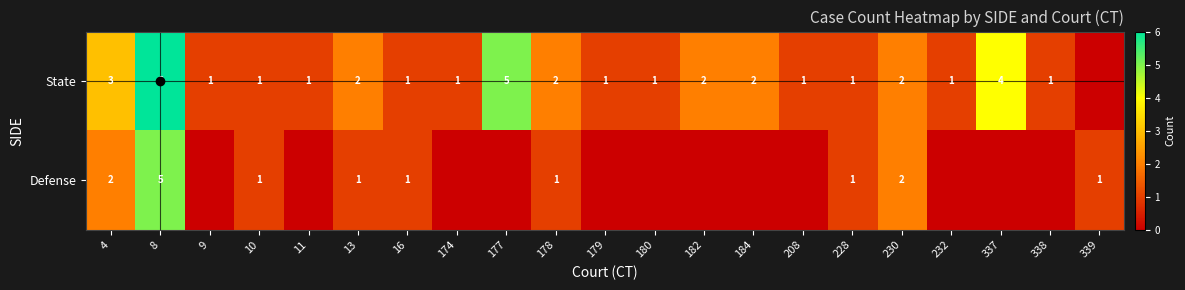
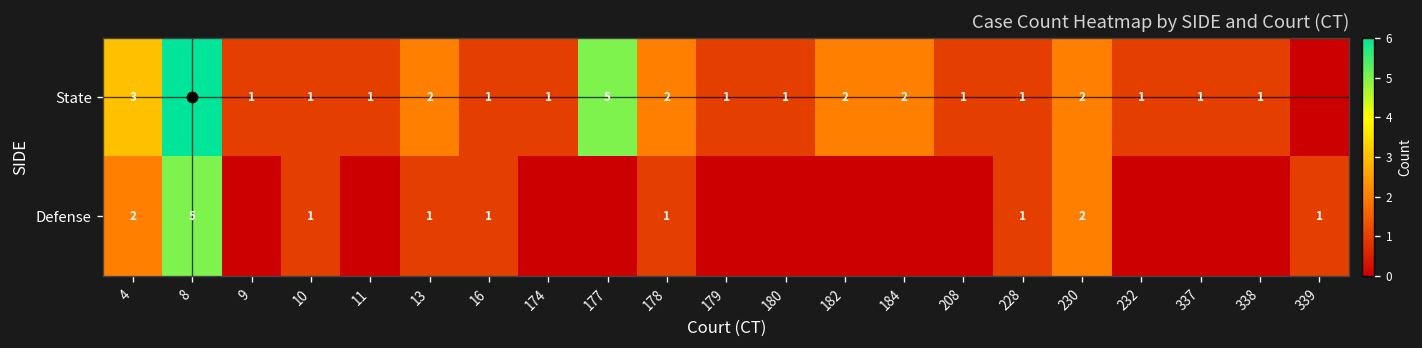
State, 337: 4 -> 1
